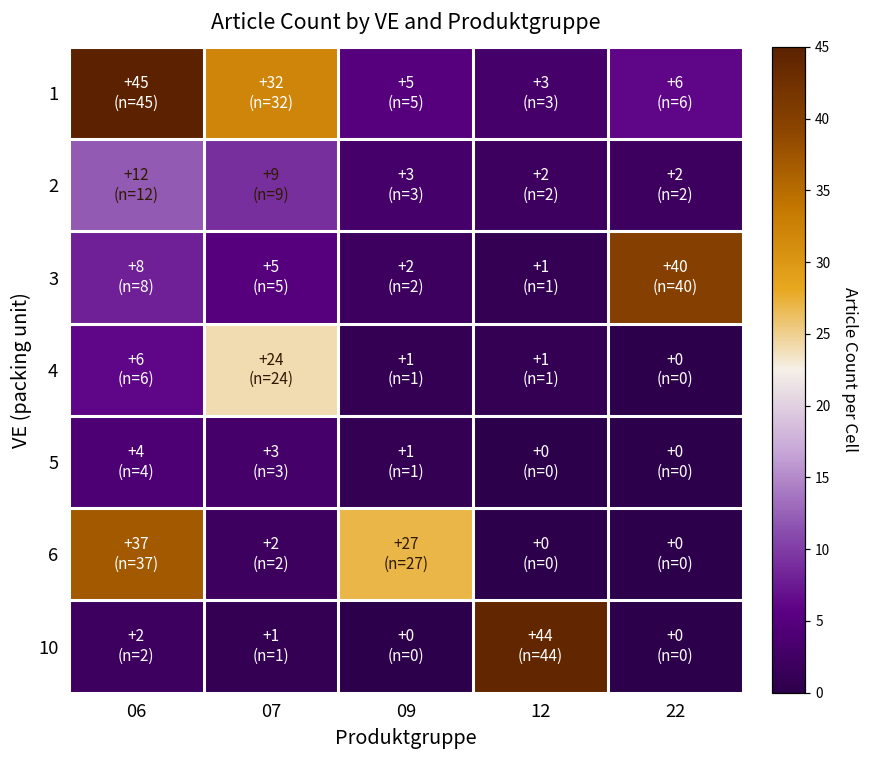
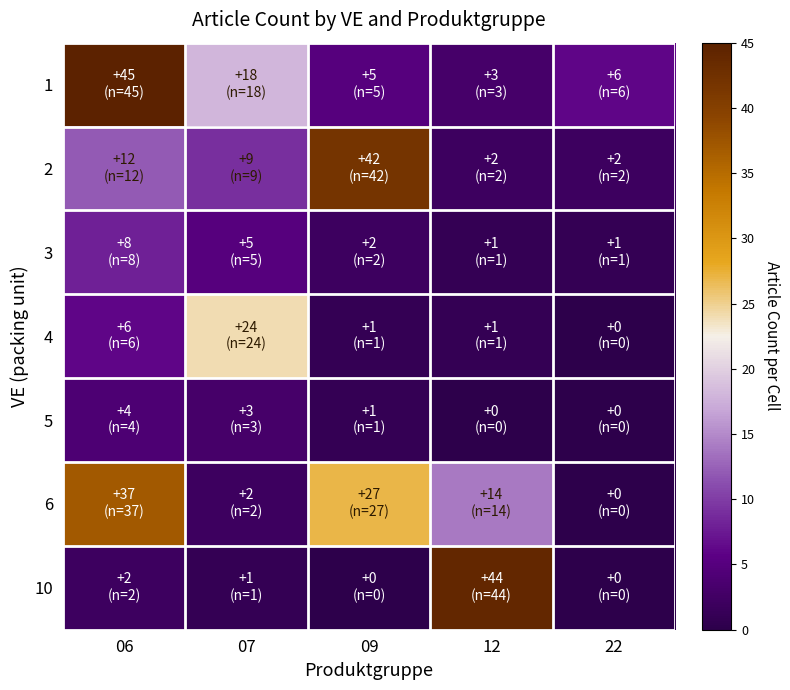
1, 07: +32 (n=32) -> +18 (n=18)
2, 09: +3 (n=3) -> +42 (n=42)
3, 22: +40 (n=40) -> +1 (n=1)
6, 12: +0 (n=0) -> +14 (n=14)
